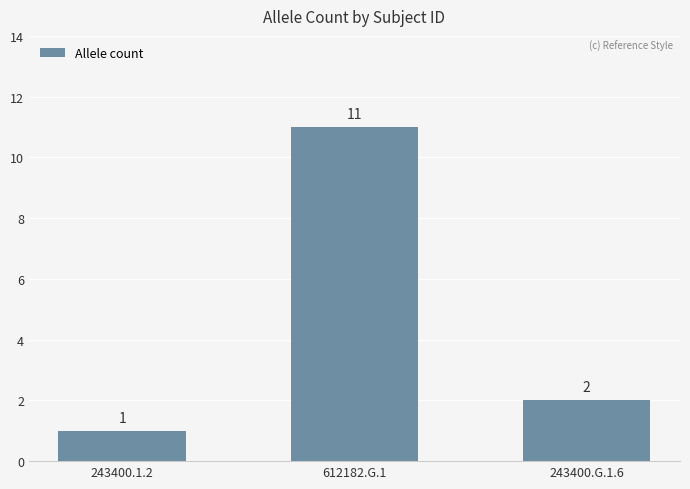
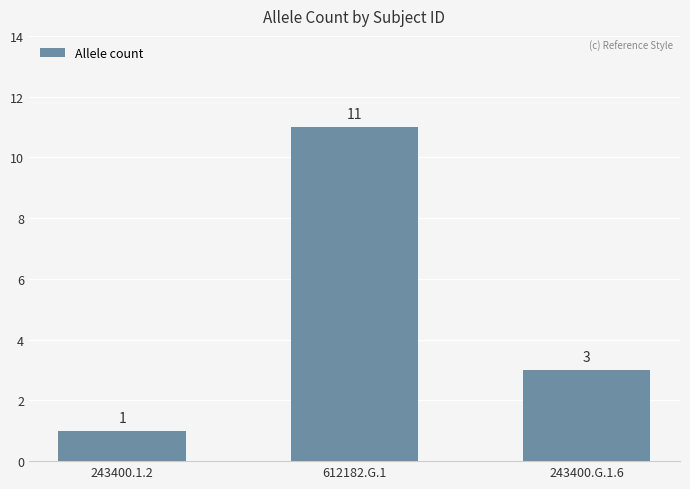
243400.G.1.6: 2 -> 3
